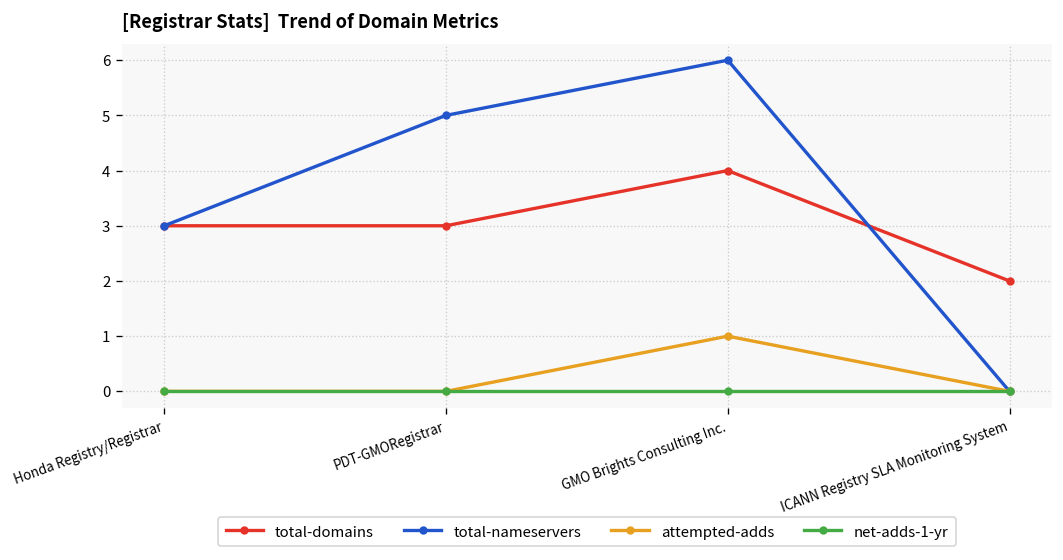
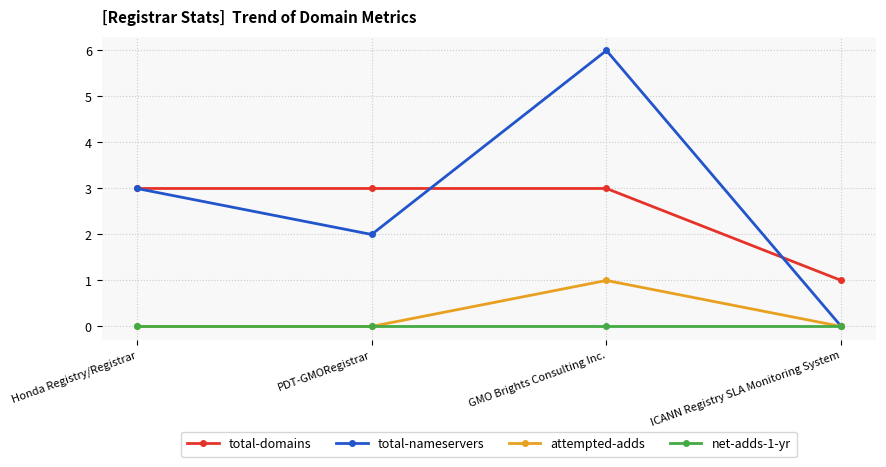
total-nameservers, PDT-GMORegistrar: 5 -> 2
total-domains, GMO Brights Consulting Inc.: 4 -> 3
total-domains, ICANN Registry SLA Monitoring System: 2 -> 1
